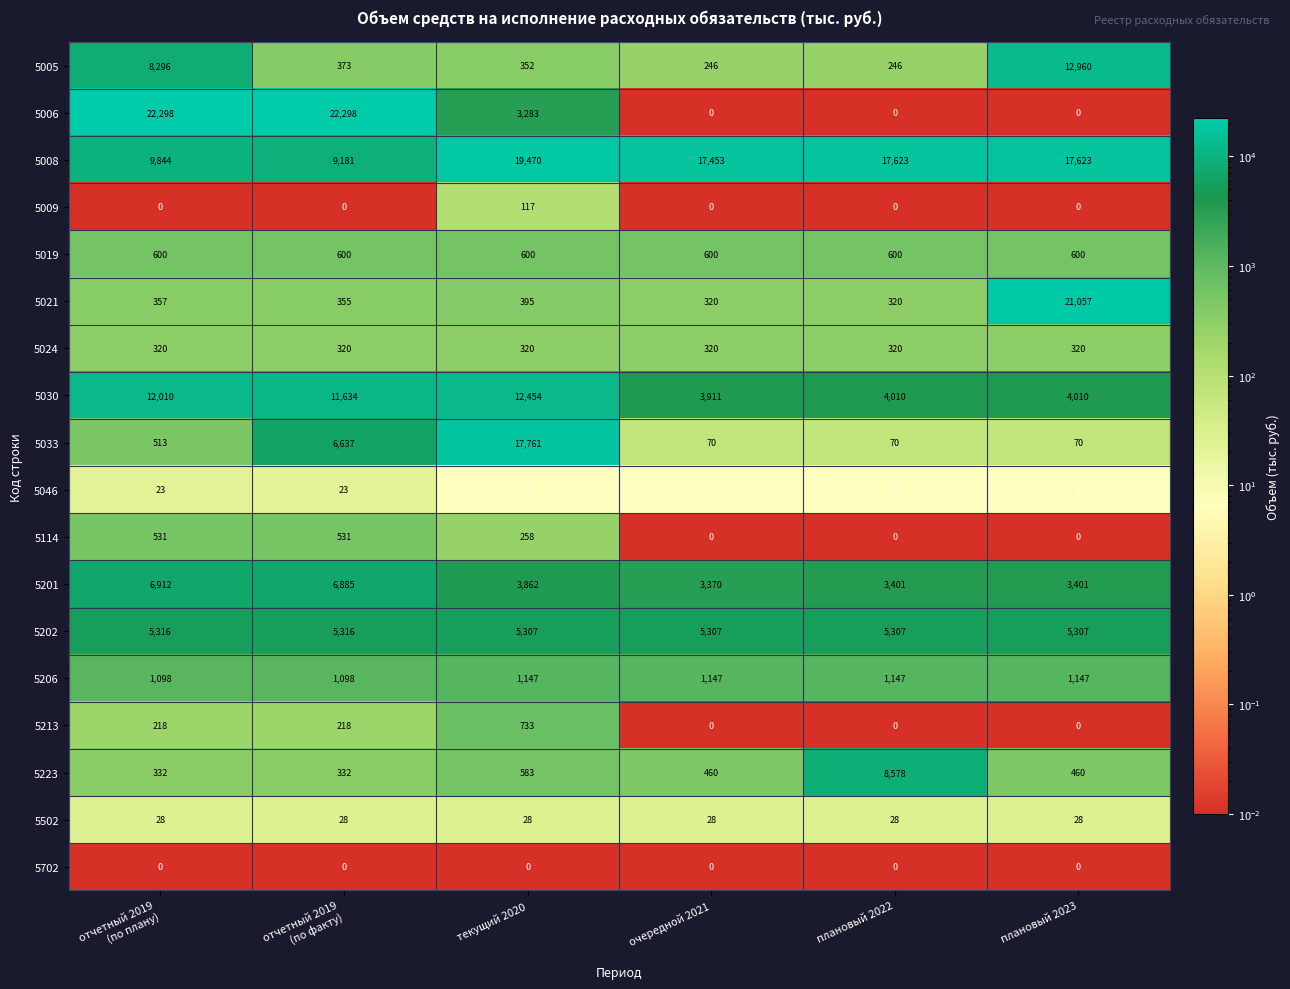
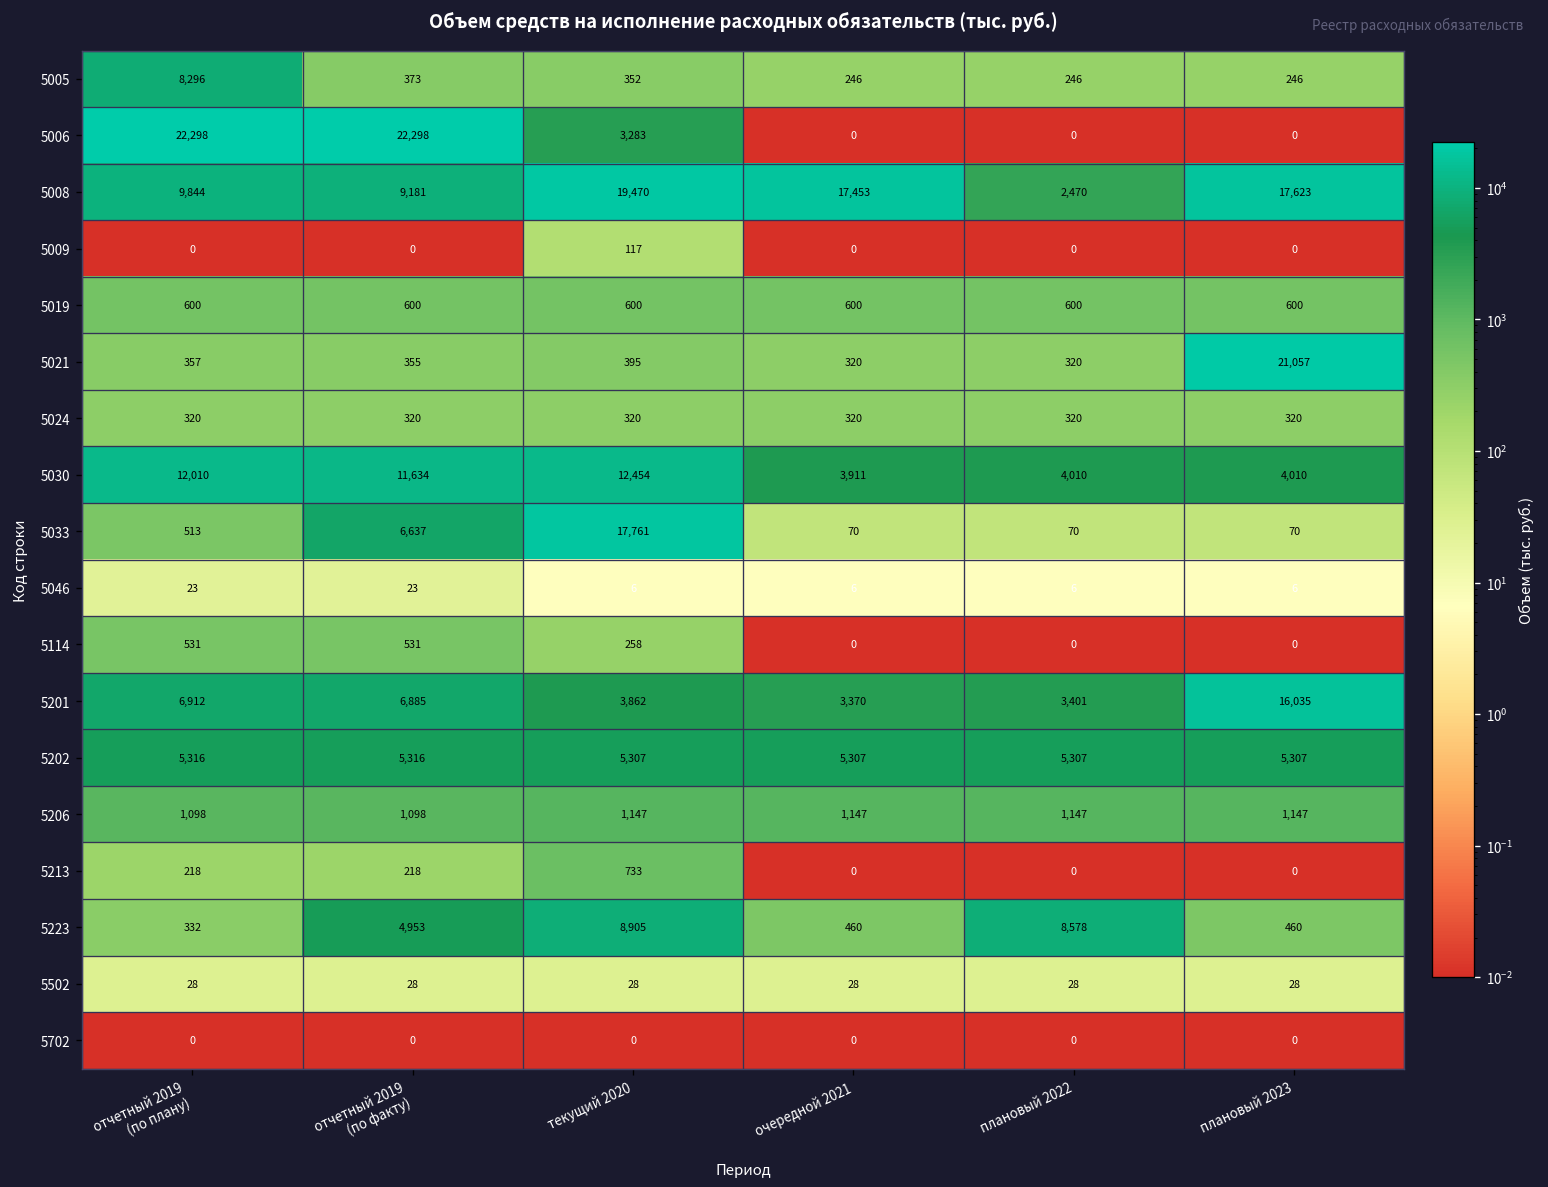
5005, плановый 2023: 12,960 -> 246
5008, плановый 2022: 17,623 -> 2,470
5201, плановый 2023: 3,401 -> 16,035
5223, отчетный 2019 (по факту): 332 -> 4,953
5223, текущий 2020: 583 -> 8,905
